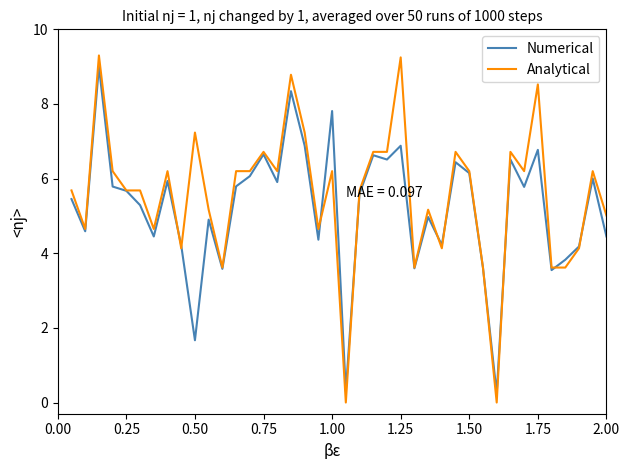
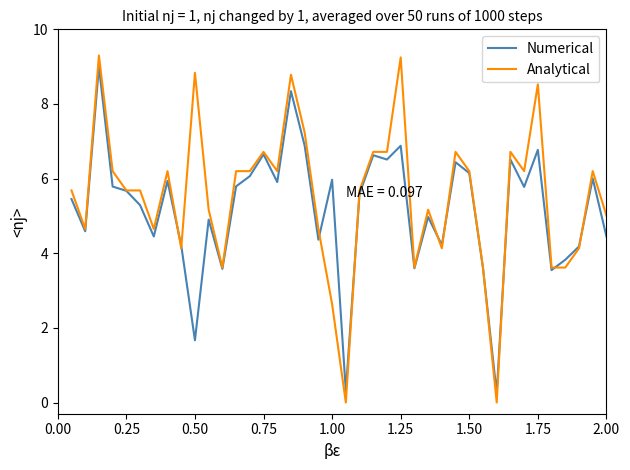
Analytical, 0.50: 7.2 -> 8.8
Numerical, 1.00: 7.8 -> 6.0
Analytical, 1.00: 6.2 -> 2.6
